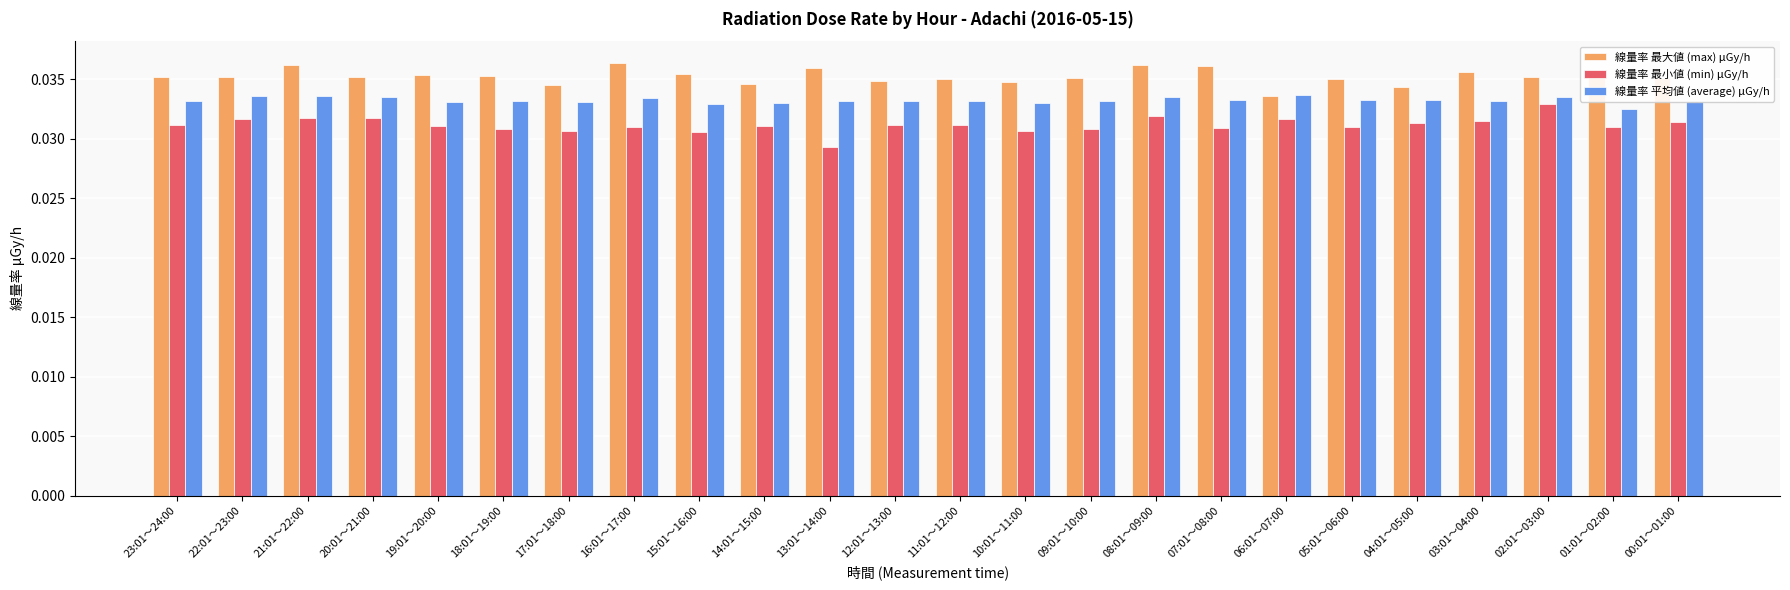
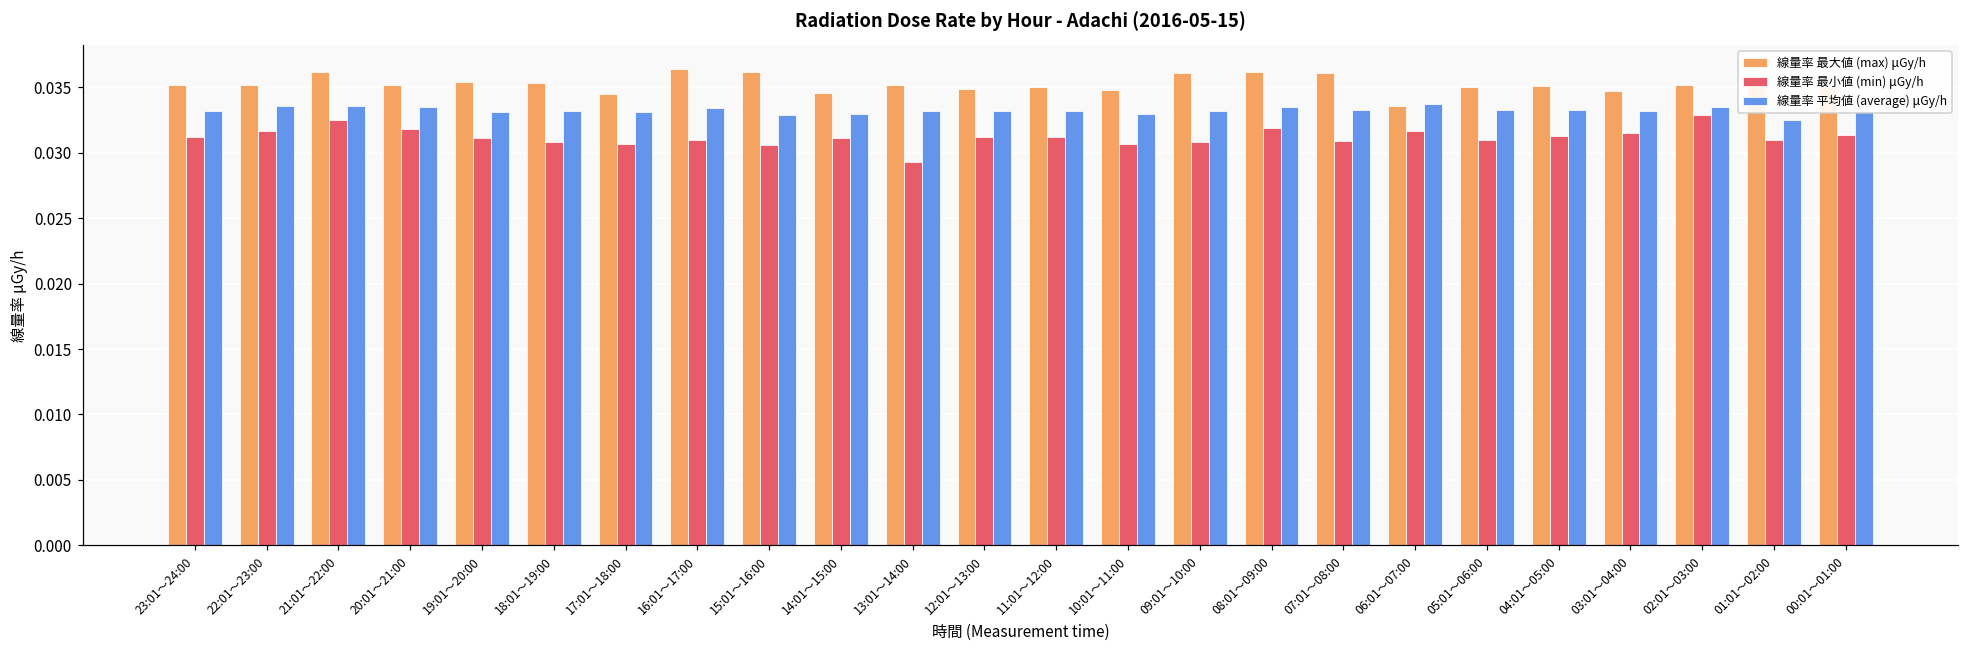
線量率 最小値 (min) μGy/h, 21:01～22:00: 0.0318 -> 0.0325
線量率 最大値 (max) μGy/h, 15:01～16:00: 0.0355 -> 0.0362
線量率 最大値 (max) μGy/h, 13:01～14:00: 0.0360 -> 0.0352
線量率 最大値 (max) μGy/h, 09:01～10:00: 0.0351 -> 0.0361
線量率 最大値 (max) μGy/h, 04:01～05:00: 0.0344 -> 0.0351
線量率 最大値 (max) μGy/h, 03:01～04:00: 0.0356 -> 0.0347
